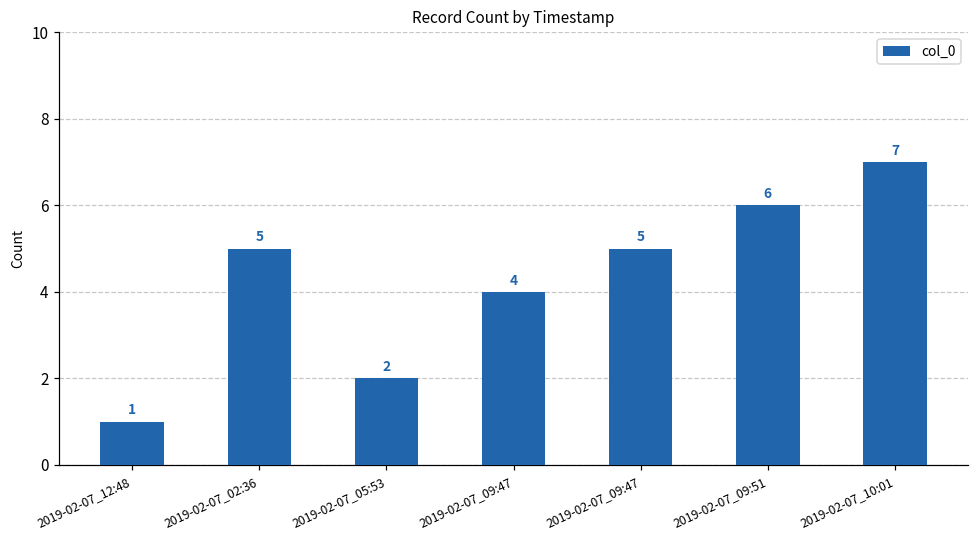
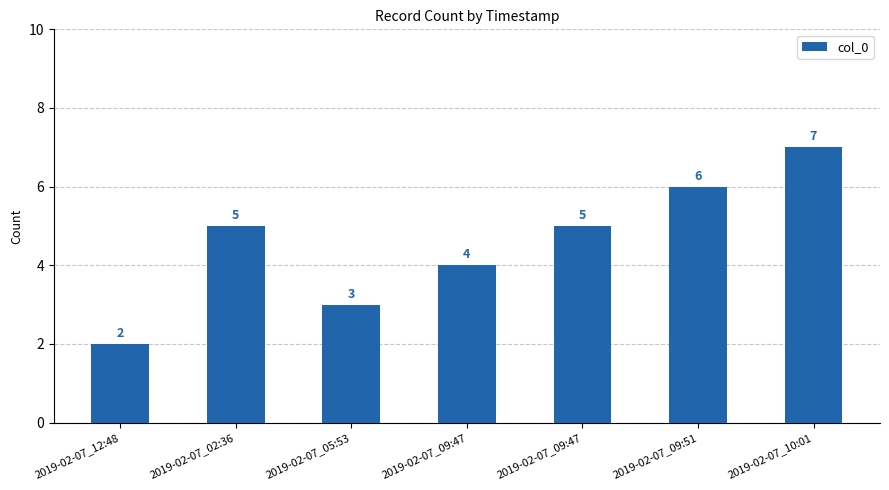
2019-02-07_12:48: 1 -> 2
2019-02-07_05:53: 2 -> 3
